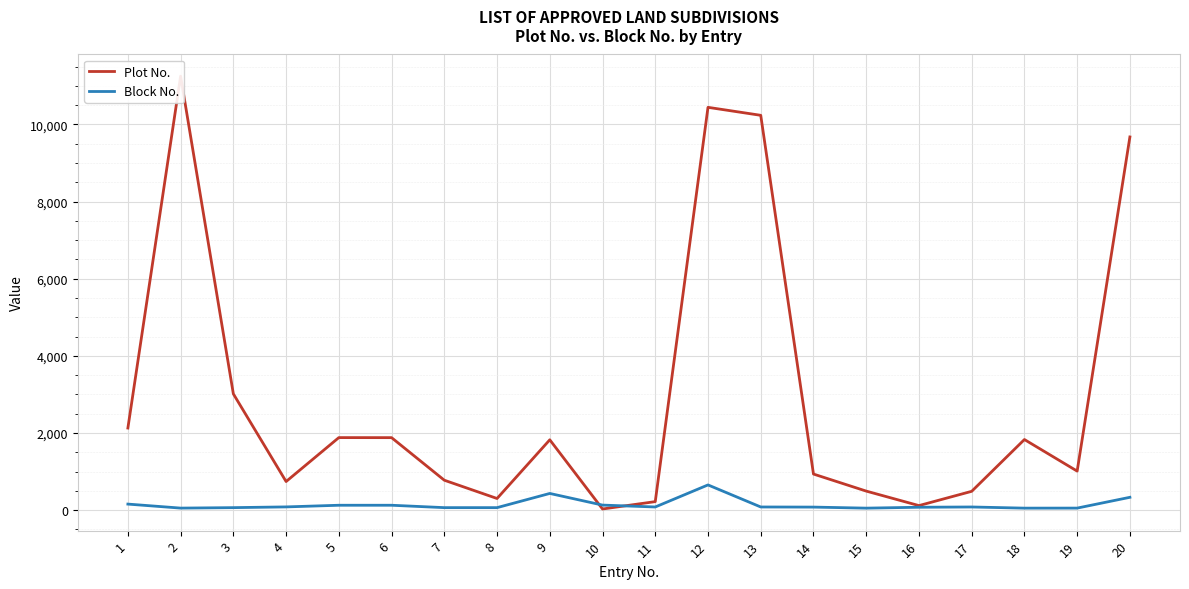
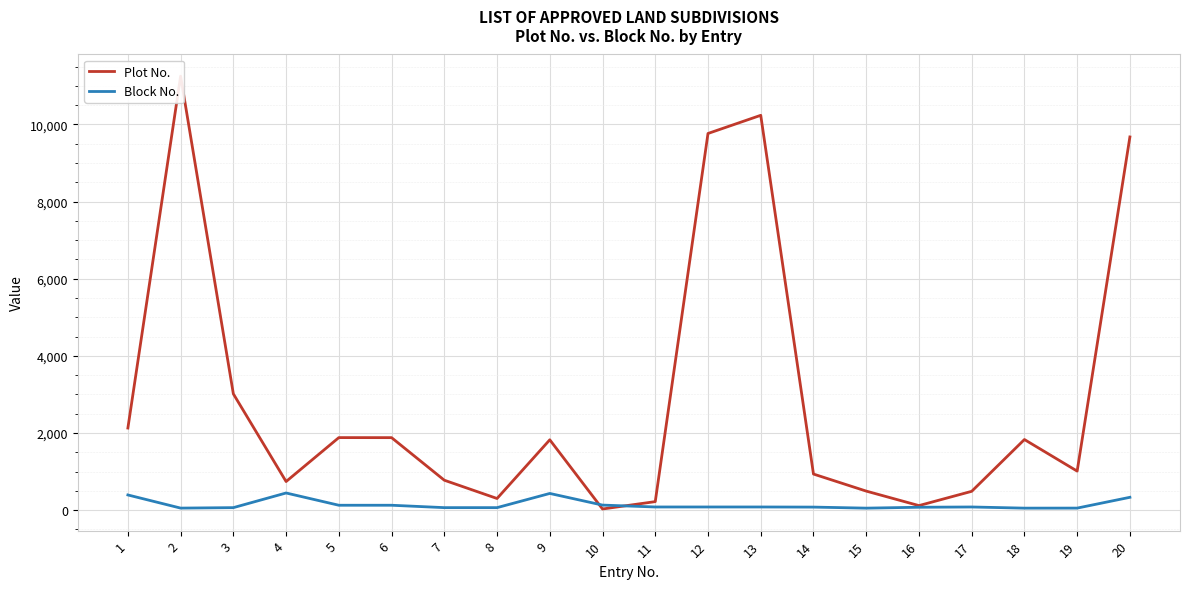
Block No., 1: 200 -> 400
Block No., 4: 100 -> 400
Plot No., 12: 10,400 -> 9,800
Block No., 12: 700 -> 100
